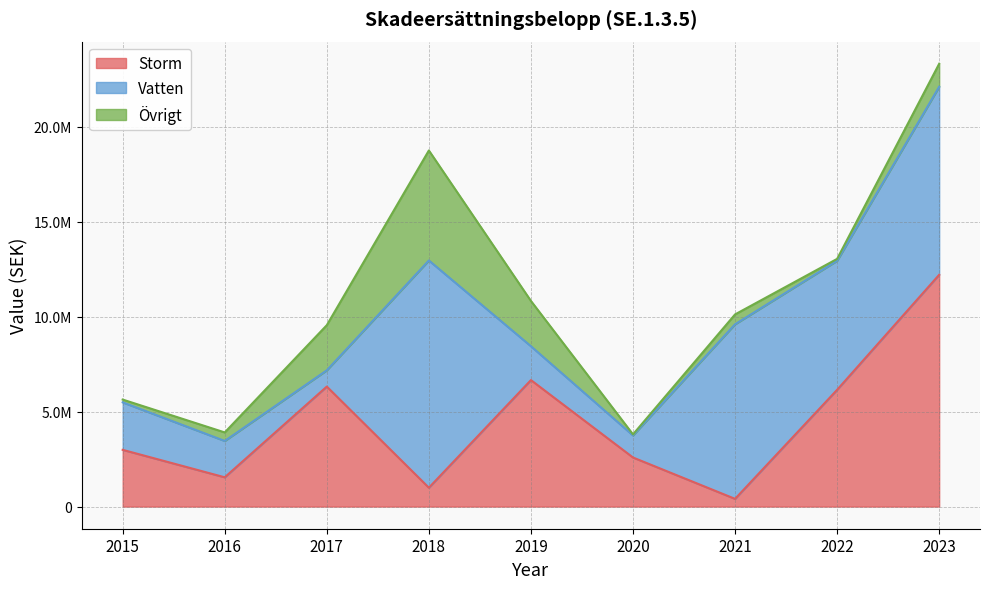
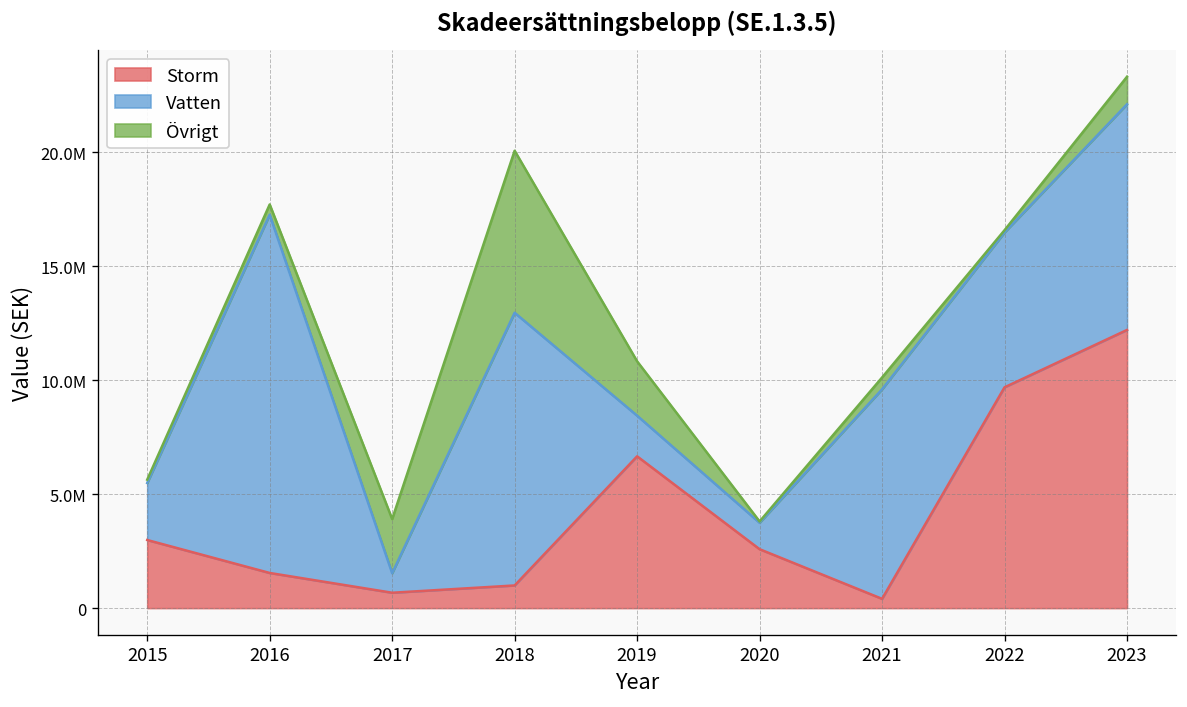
Vatten, 2016: 1900000 -> 15700000
Storm, 2017: 6300000 -> 700000
Övrigt, 2018: 5800000 -> 7100000
Storm, 2022: 6100000 -> 9700000
